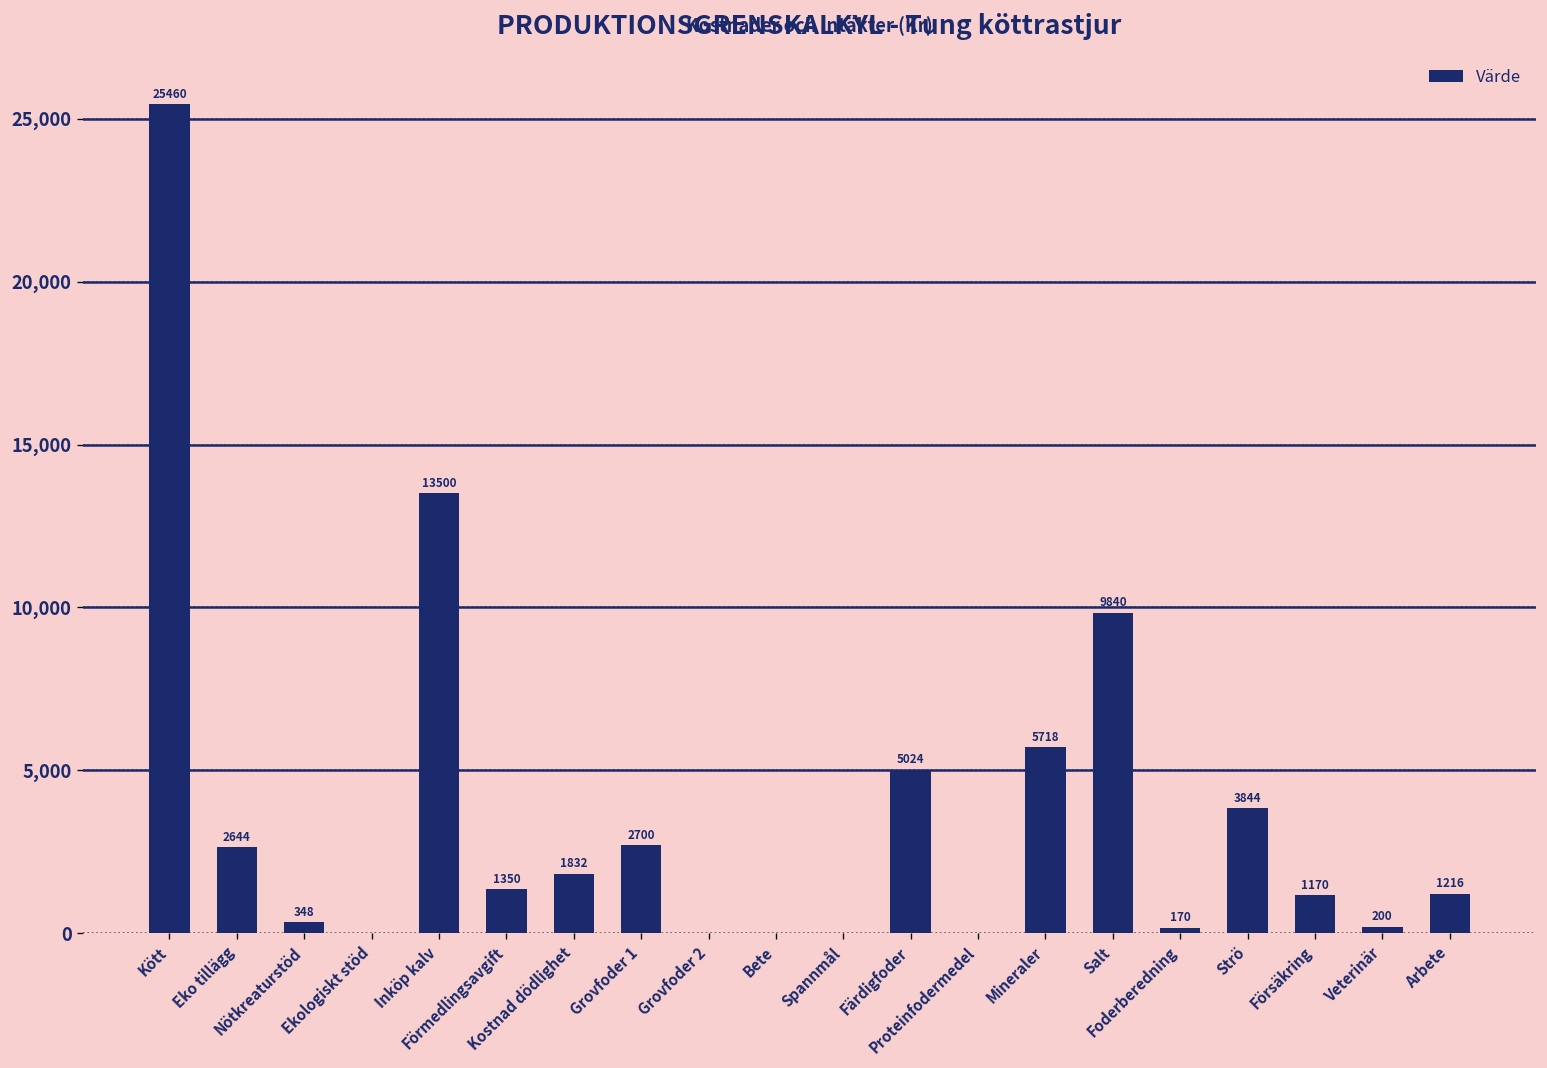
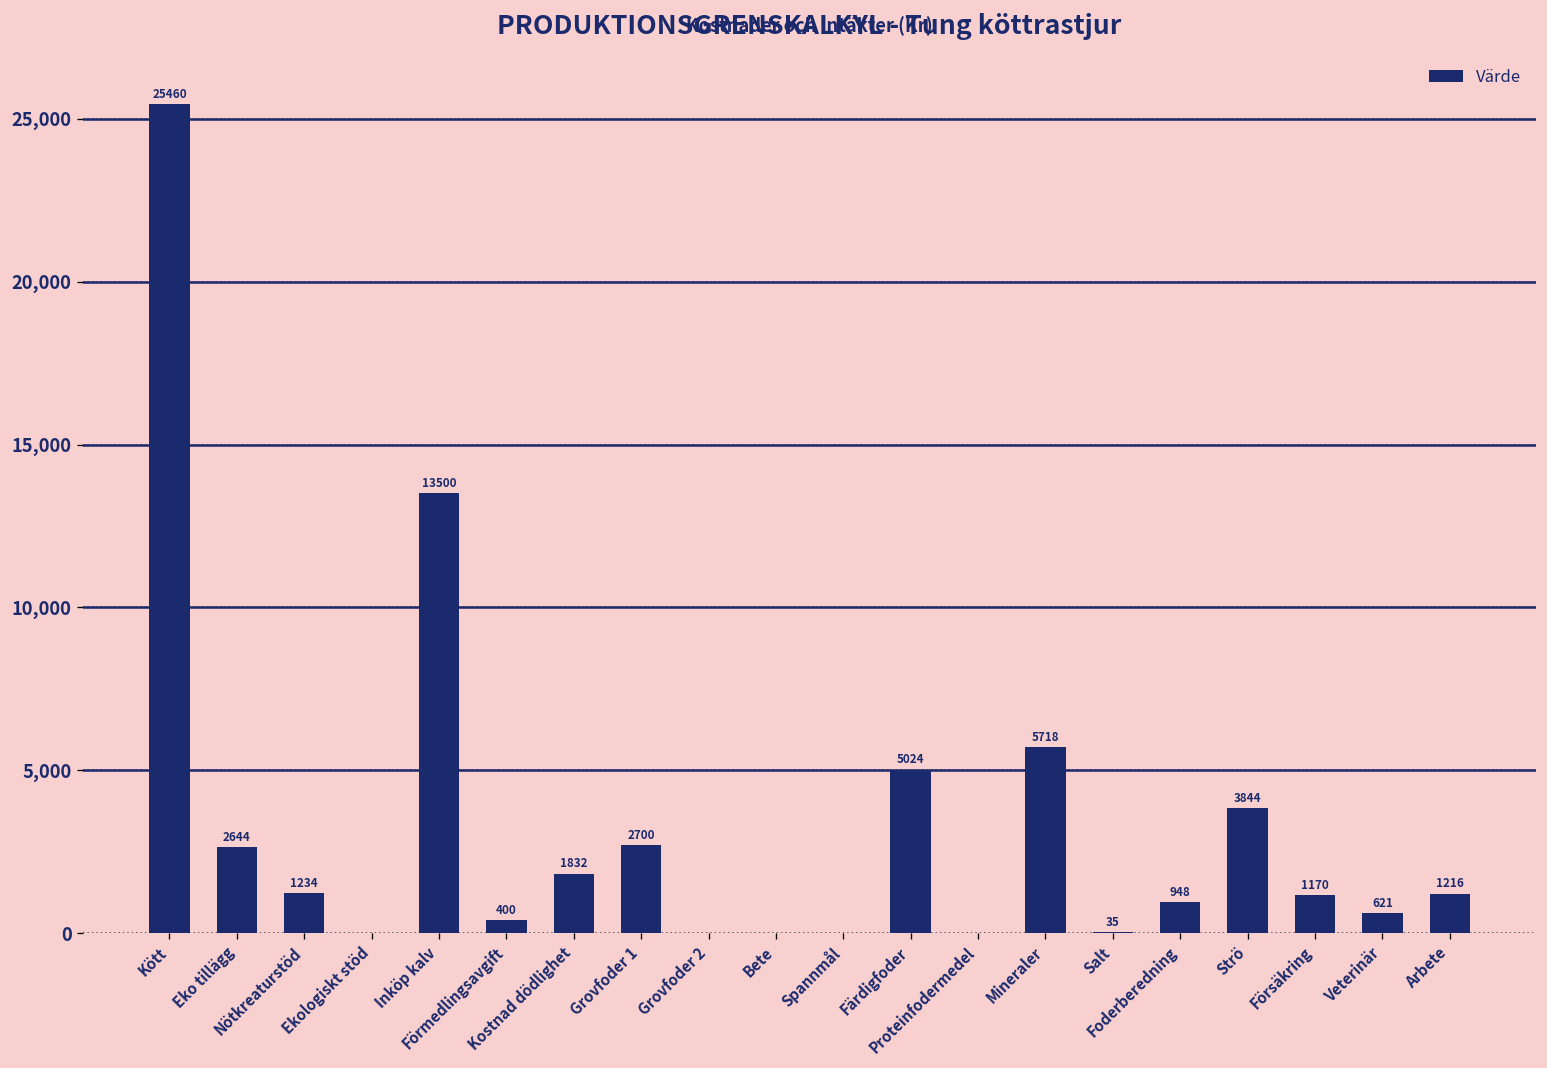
Nötkreaturstöd: 348 -> 1234
Förmedlingsavgift: 1350 -> 400
Salt: 9840 -> 35
Foderberedning: 170 -> 948
Veterinär: 200 -> 621
